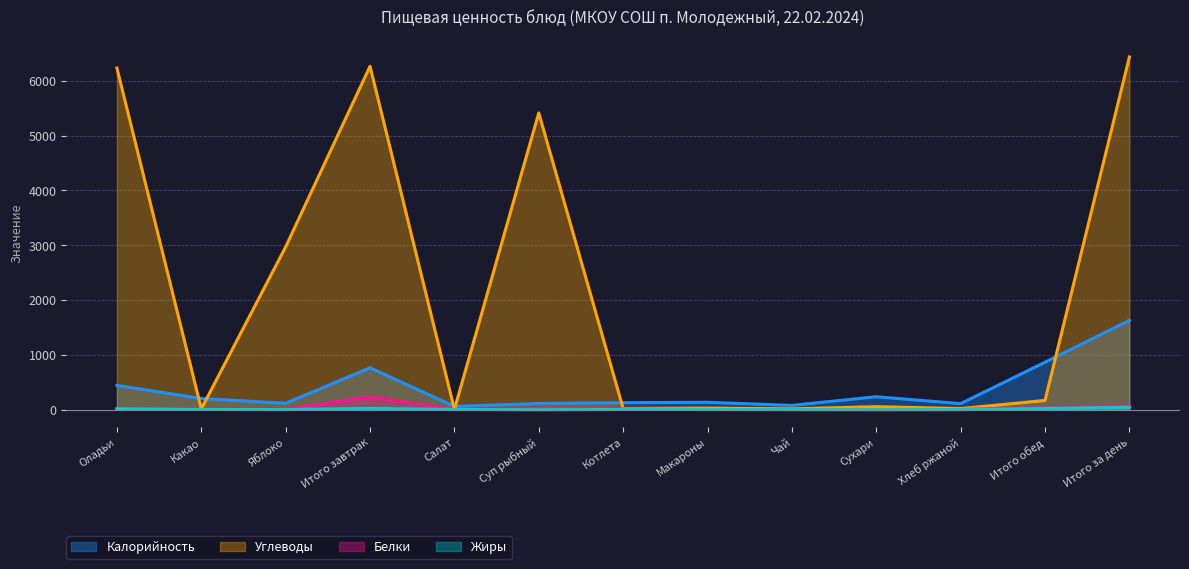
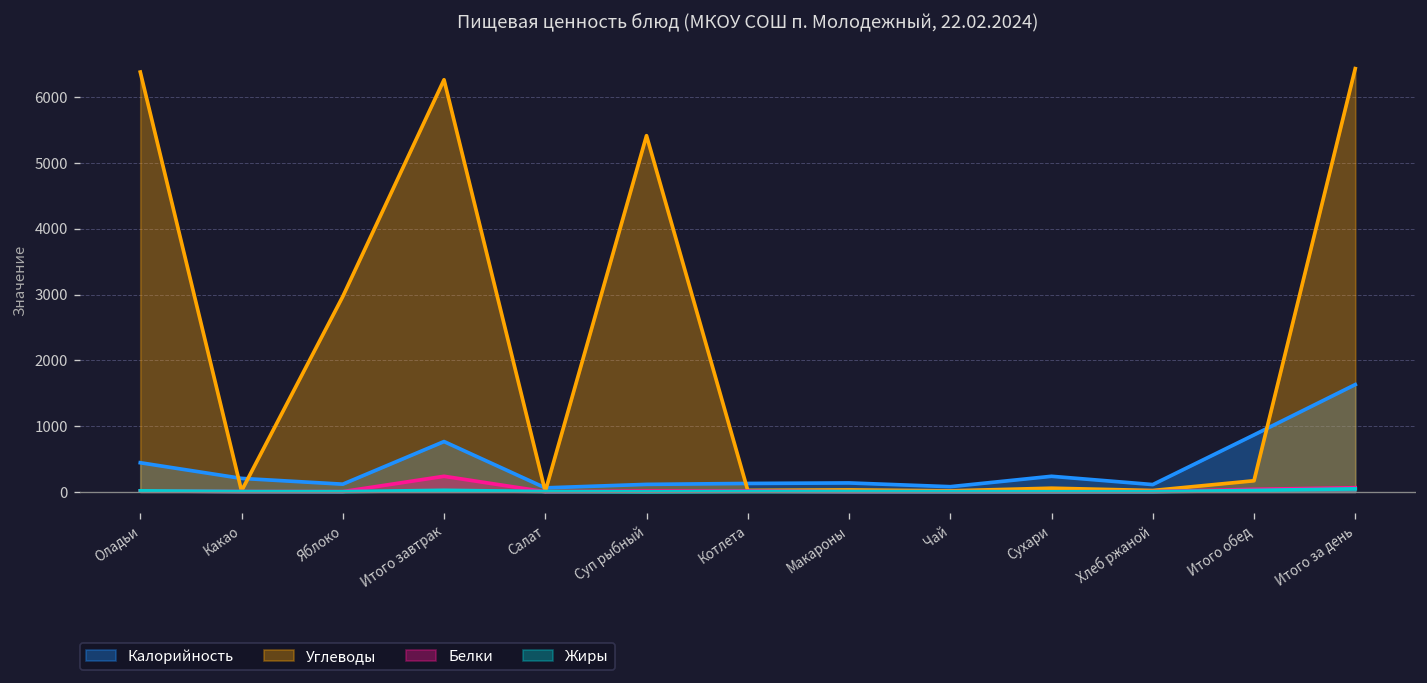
Углеводы, Оладьи: 6200 -> 6400
